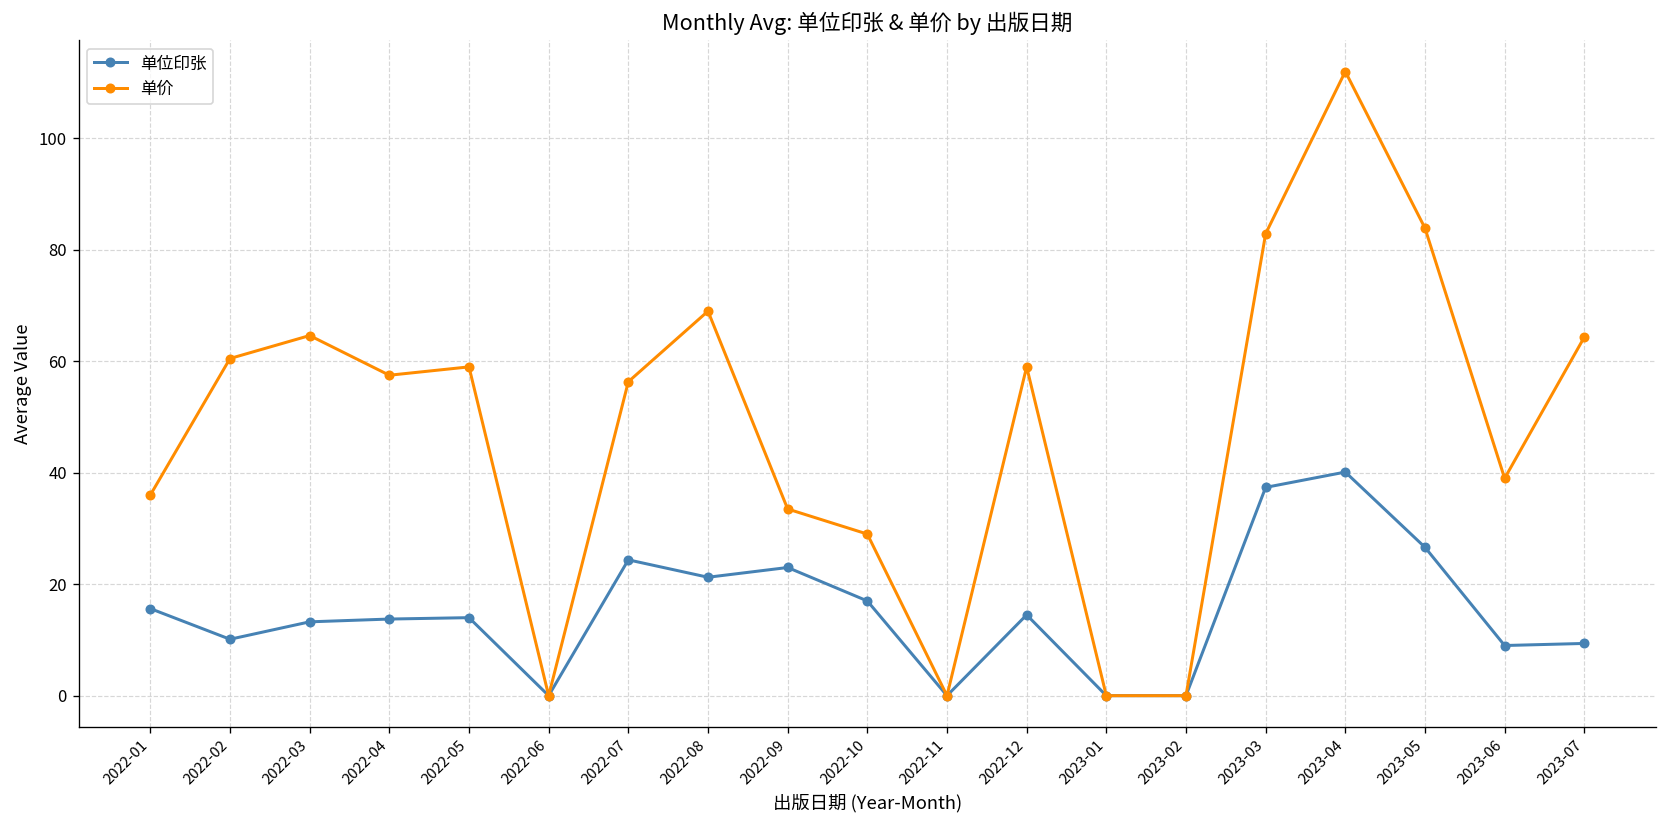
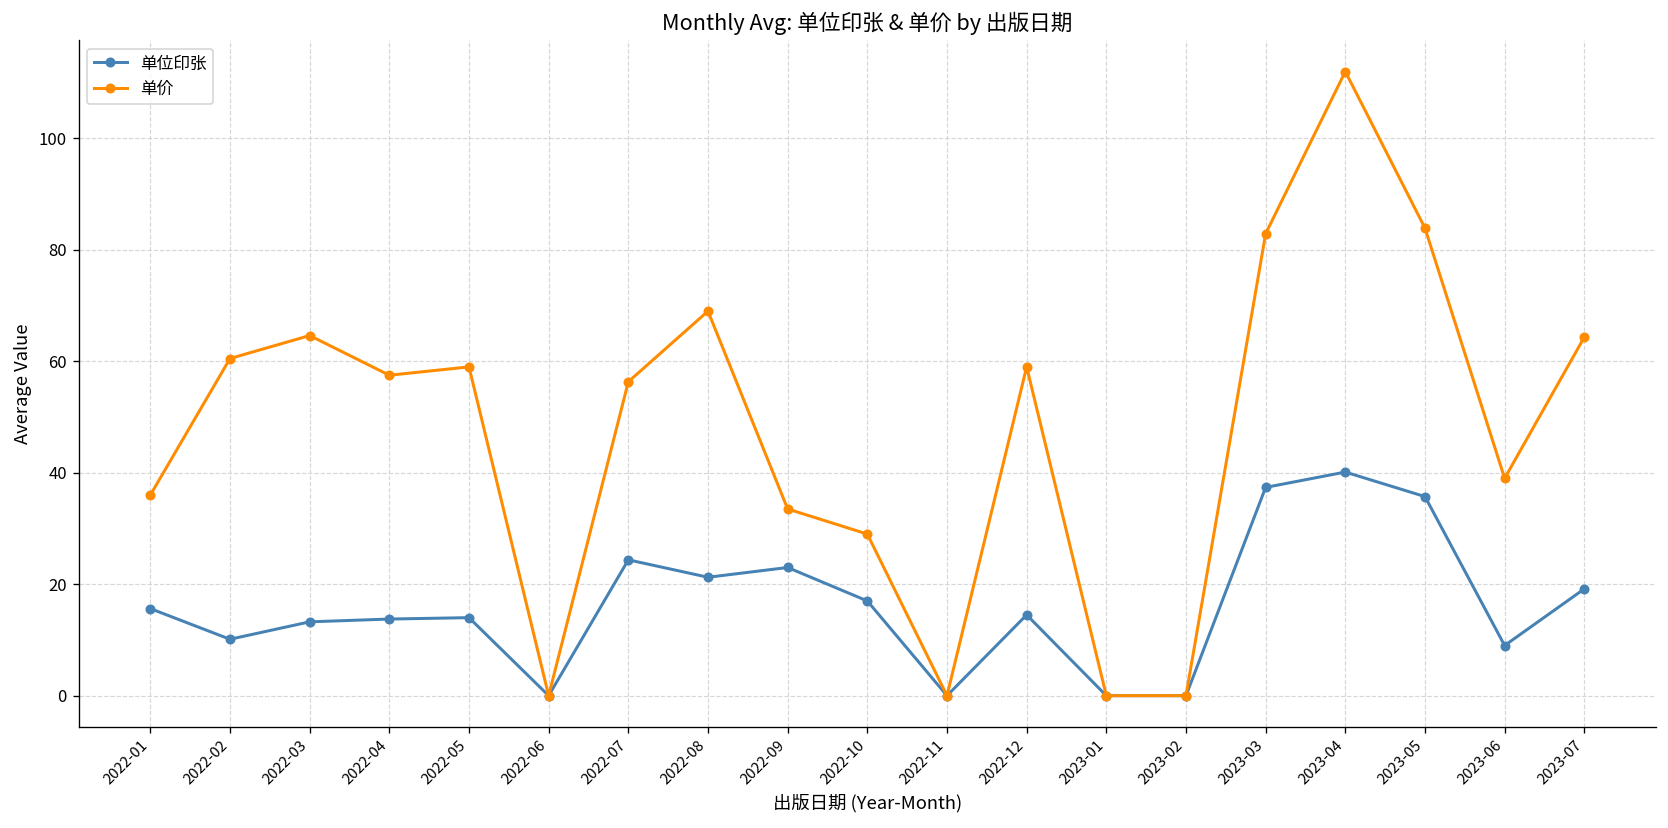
单位印张, 2023-05: 27 -> 36
单位印张, 2023-07: 9 -> 19
